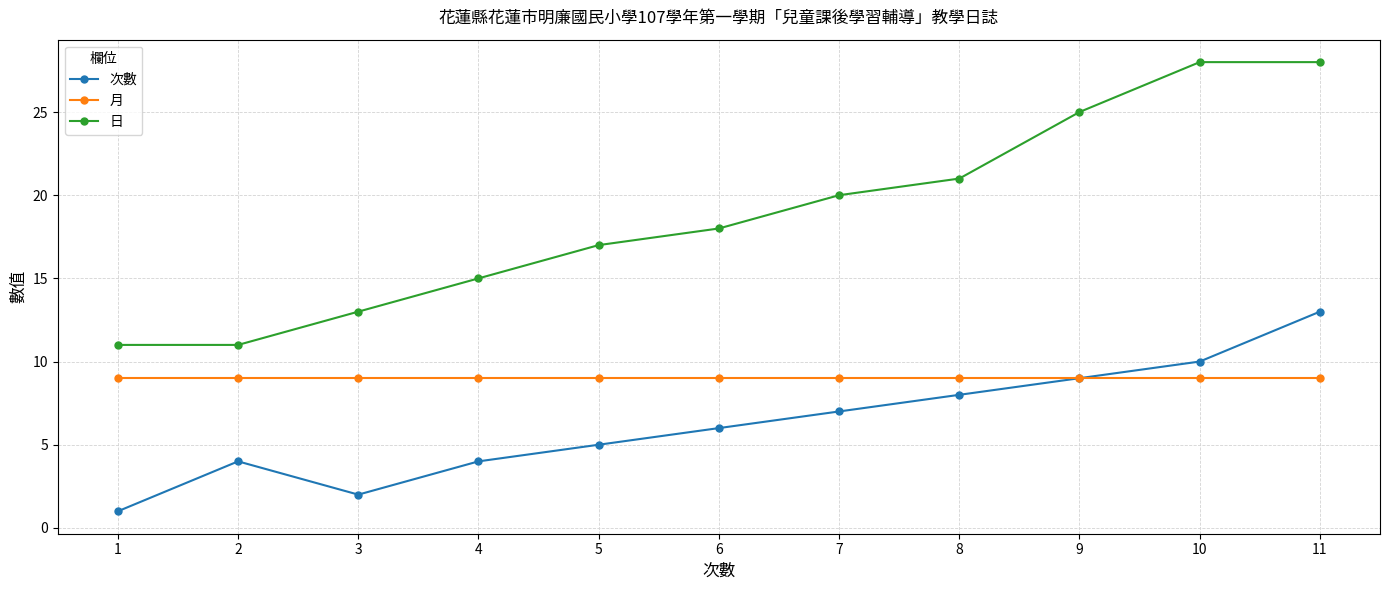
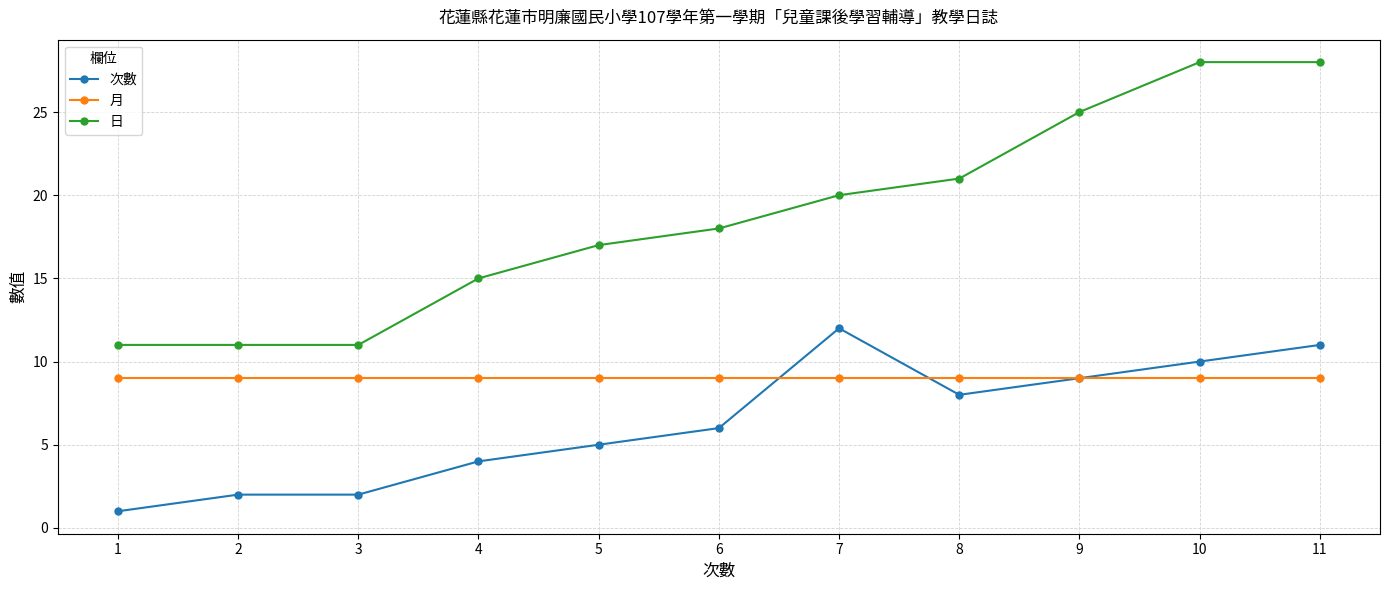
次數, 2: 4 -> 2
日, 3: 13 -> 11
次數, 7: 7 -> 12
次數, 11: 13 -> 11
